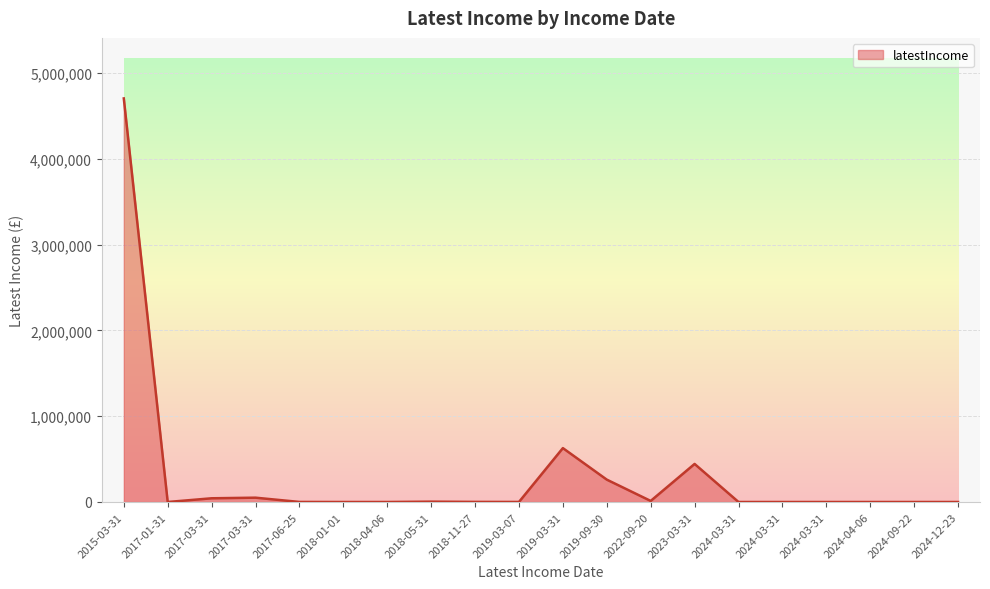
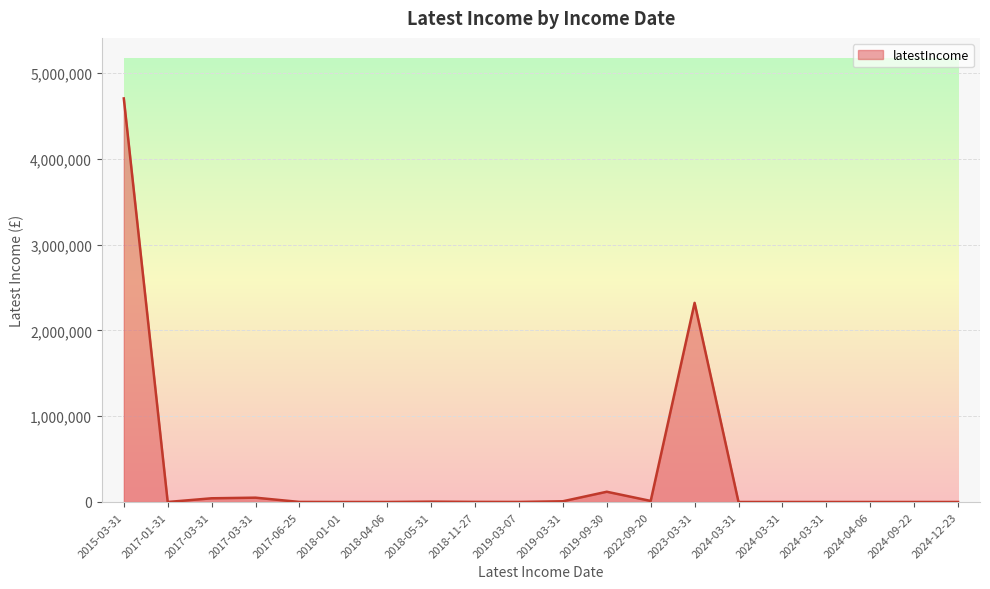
2019-03-31: 600,000 -> 0
2019-09-30: 300,000 -> 100,000
2023-03-31: 400,000 -> 2,300,000
